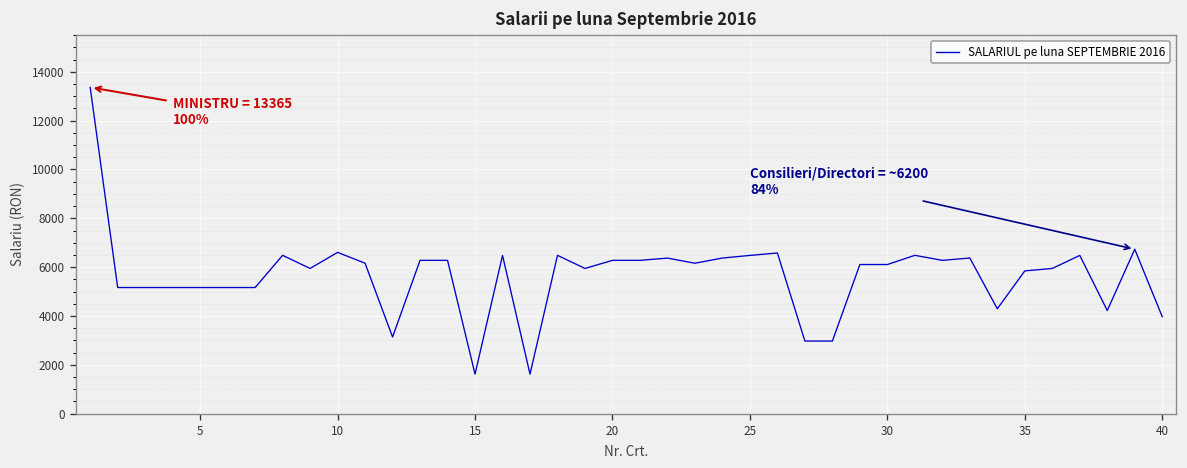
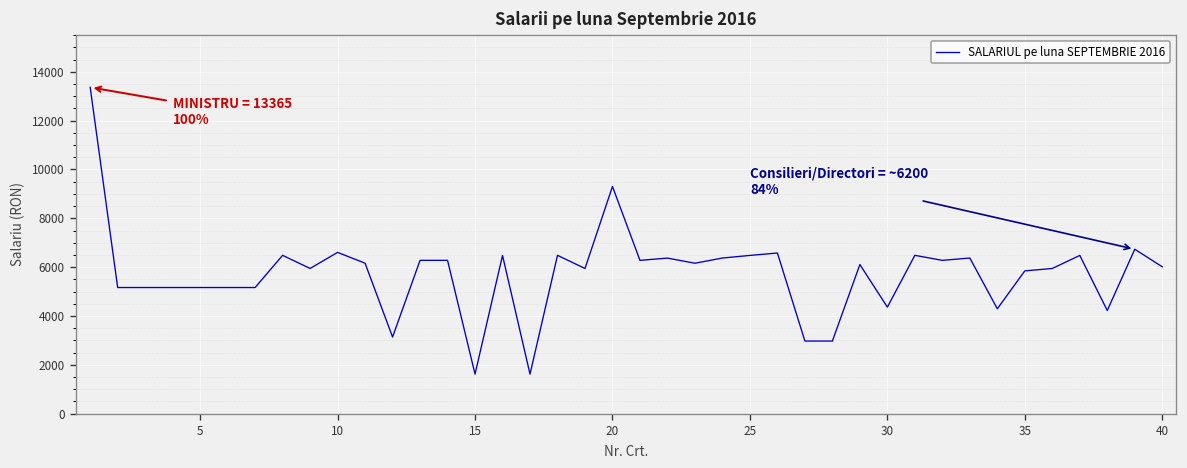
20: 6300 -> 9300
30: 6100 -> 4400
40: 4000 -> 6000
